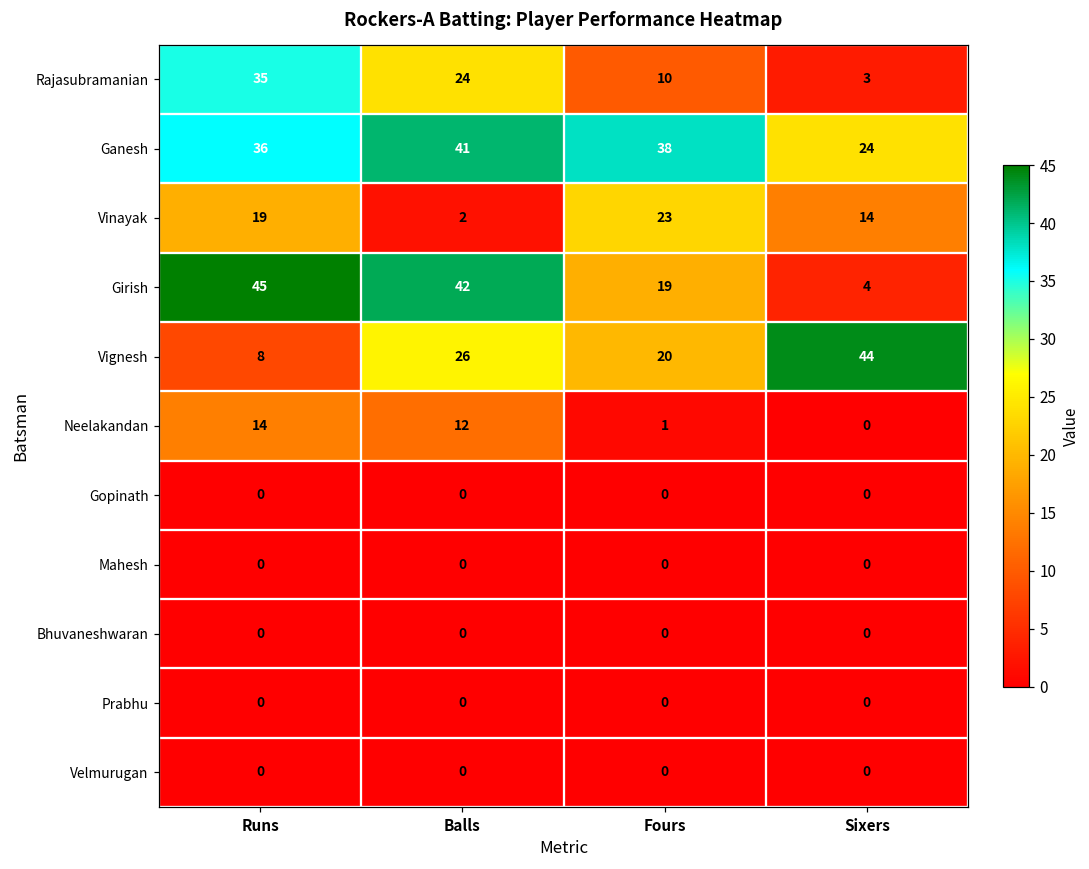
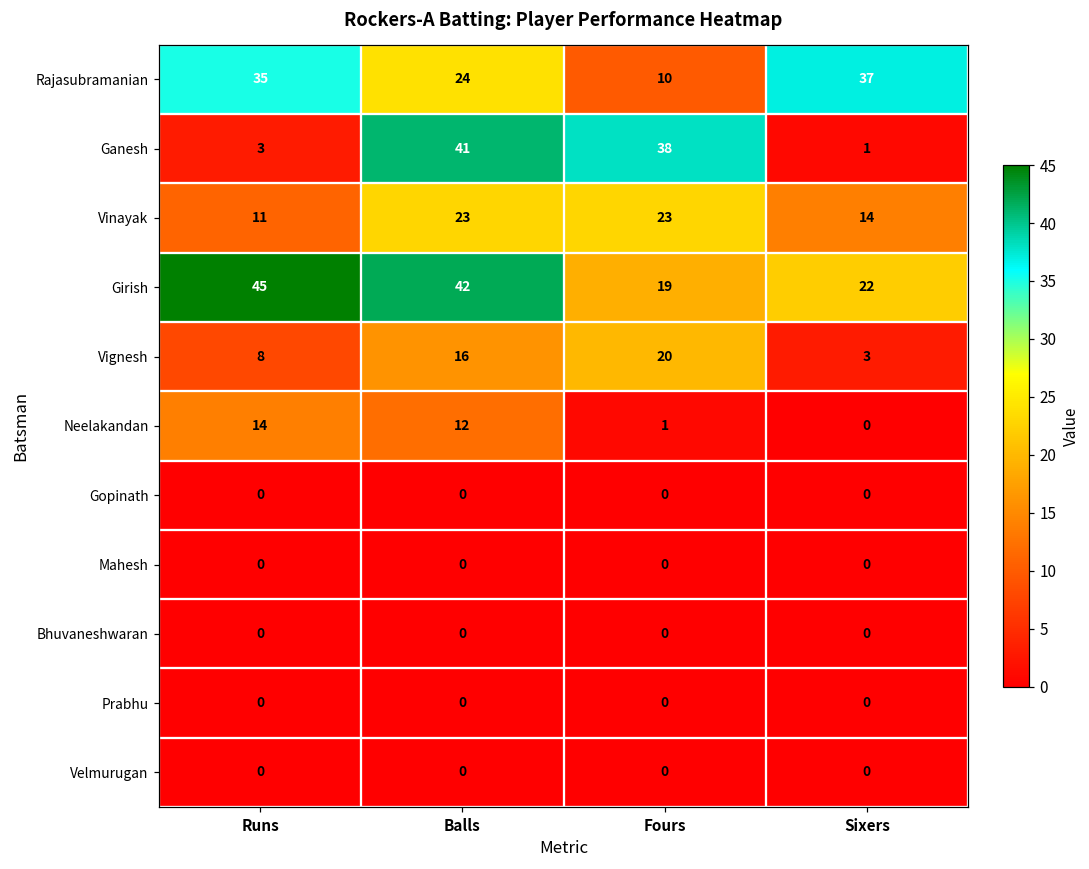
Rajasubramanian, Sixers: 3 -> 37
Ganesh, Runs: 36 -> 3
Ganesh, Sixers: 24 -> 1
Vinayak, Runs: 19 -> 11
Vinayak, Balls: 2 -> 23
Girish, Sixers: 4 -> 22
Vignesh, Balls: 26 -> 16
Vignesh, Sixers: 44 -> 3
